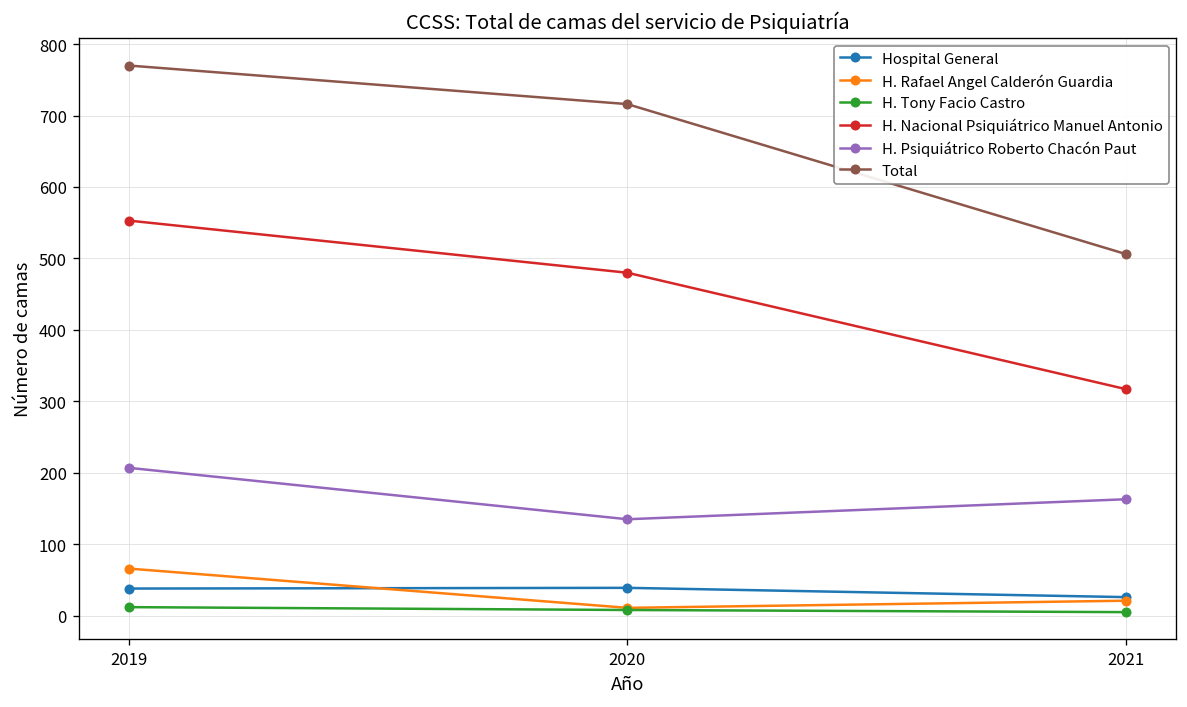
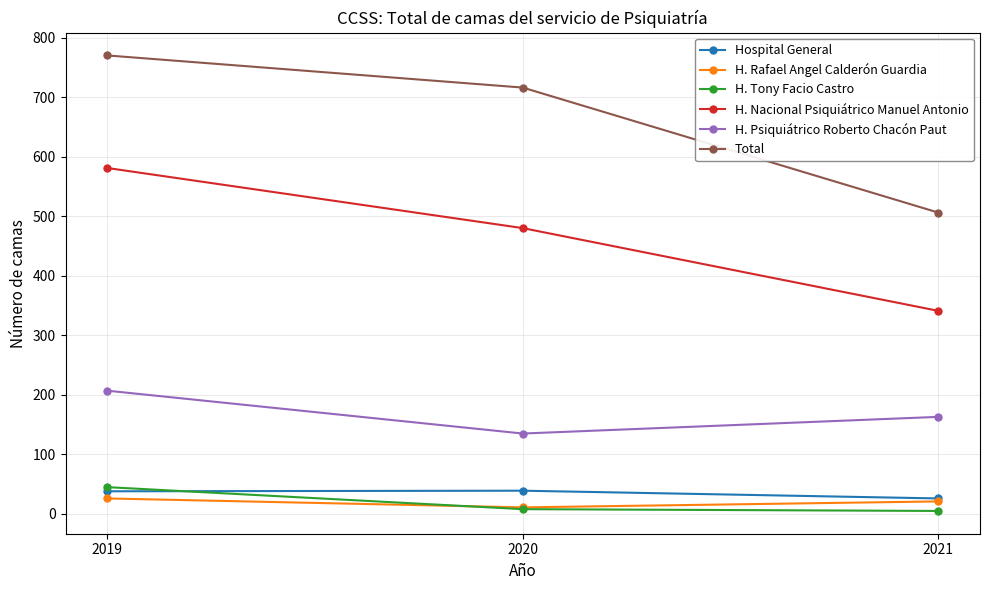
H. Rafael Angel Calderón Guardia, 2019: 70 -> 30
H. Tony Facio Castro, 2019: 10 -> 50
H. Nacional Psiquiátrico Manuel Antonio, 2019: 550 -> 580
H. Nacional Psiquiátrico Manuel Antonio, 2021: 320 -> 340
